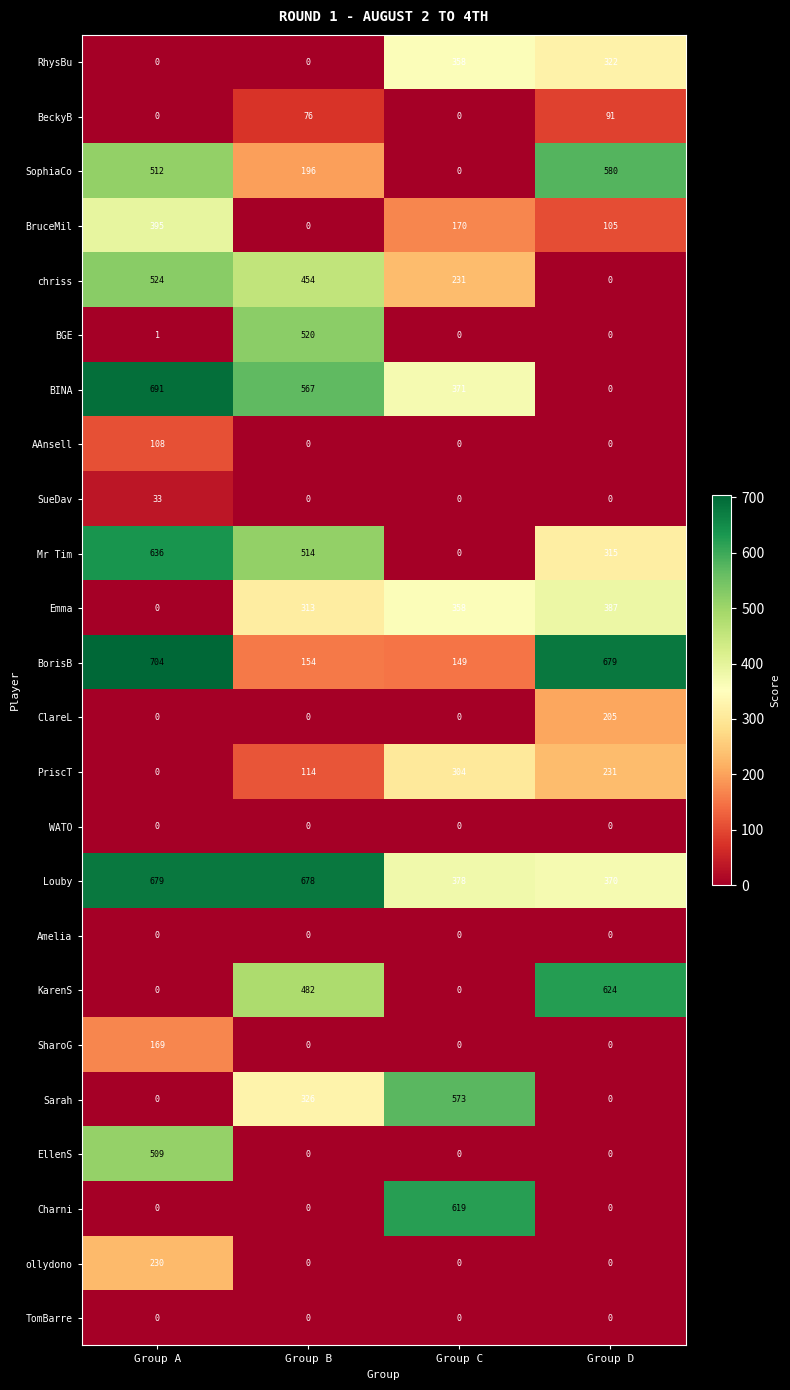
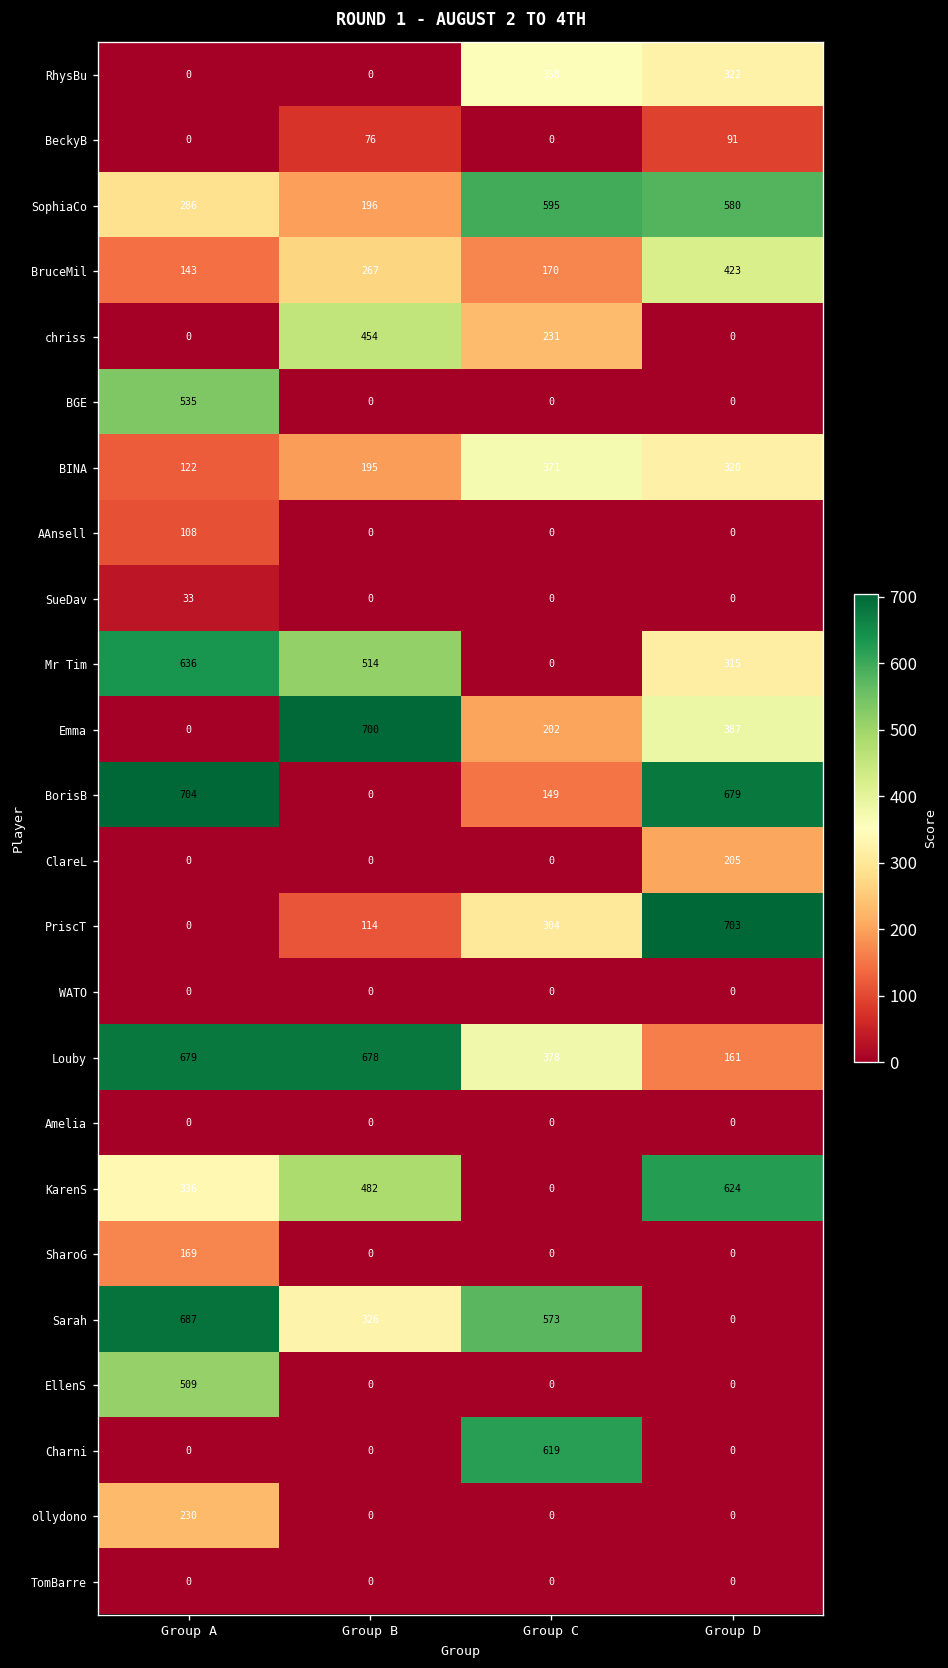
SophiaCo, Group A: 512 -> 286
SophiaCo, Group C: 0 -> 595
BruceMil, Group A: 395 -> 143
BruceMil, Group B: 0 -> 267
BruceMil, Group D: 105 -> 423
chriss, Group A: 524 -> 0
BGE, Group A: 1 -> 535
BGE, Group B: 520 -> 0
BINA, Group A: 691 -> 122
BINA, Group B: 567 -> 195
BINA, Group D: 0 -> 320
Emma, Group B: 313 -> 700
Emma, Group C: 358 -> 202
BorisB, Group B: 154 -> 0
PriscT, Group D: 231 -> 703
Louby, Group D: 370 -> 161
KarenS, Group A: 0 -> 336
Sarah, Group A: 0 -> 687
